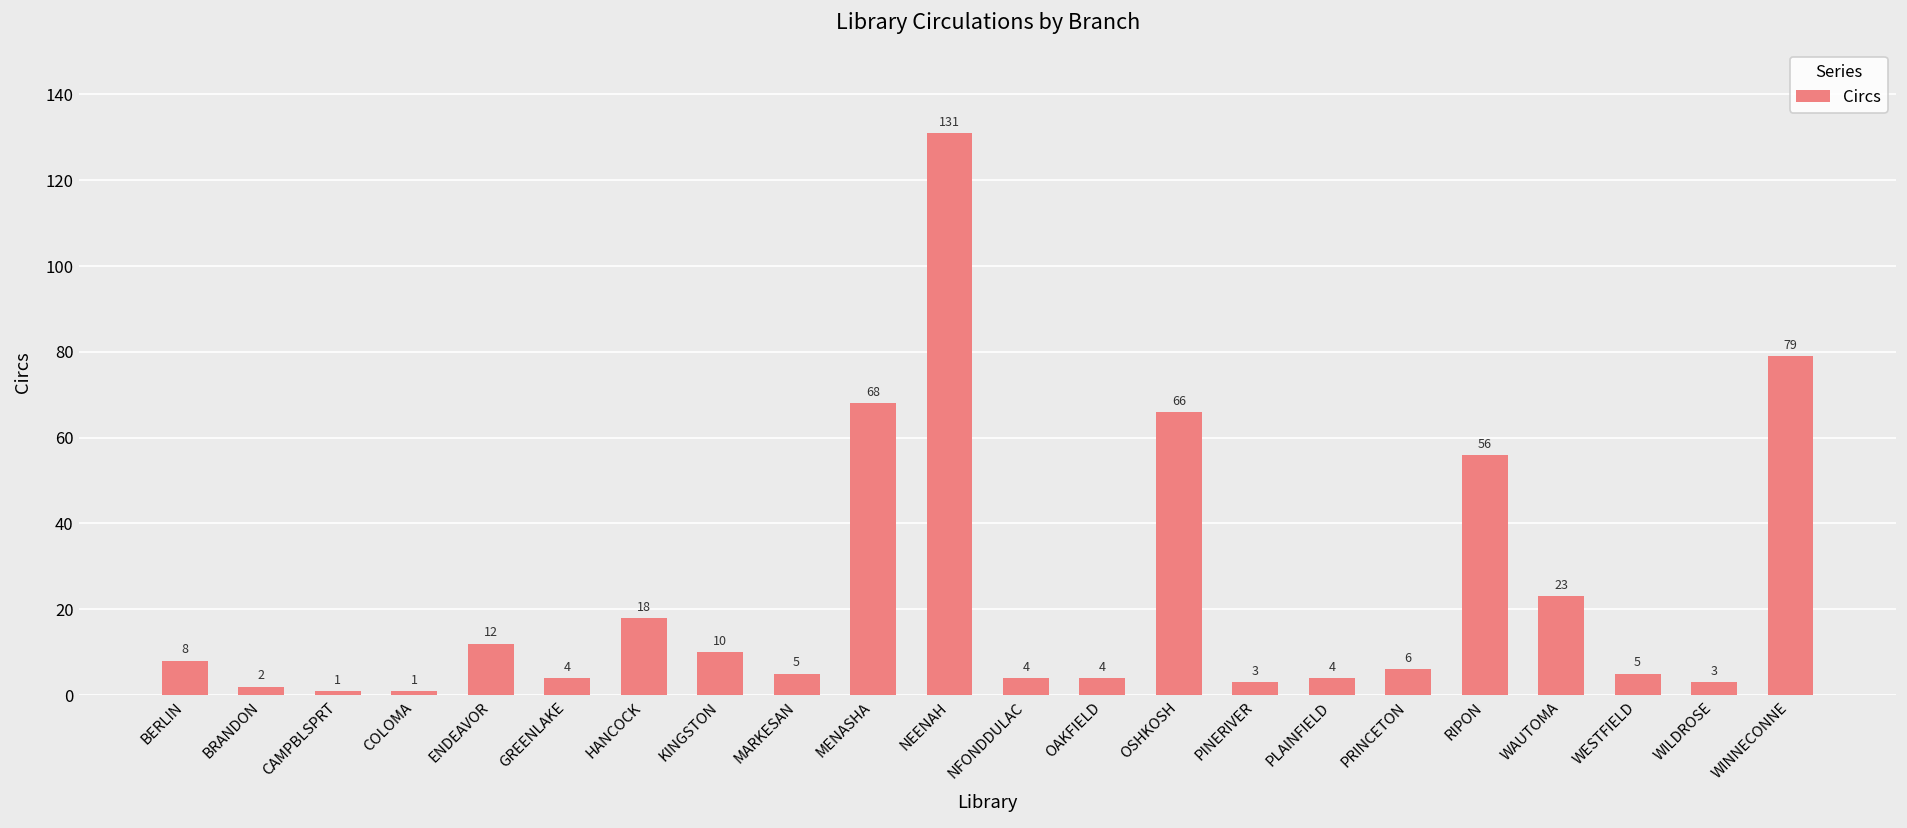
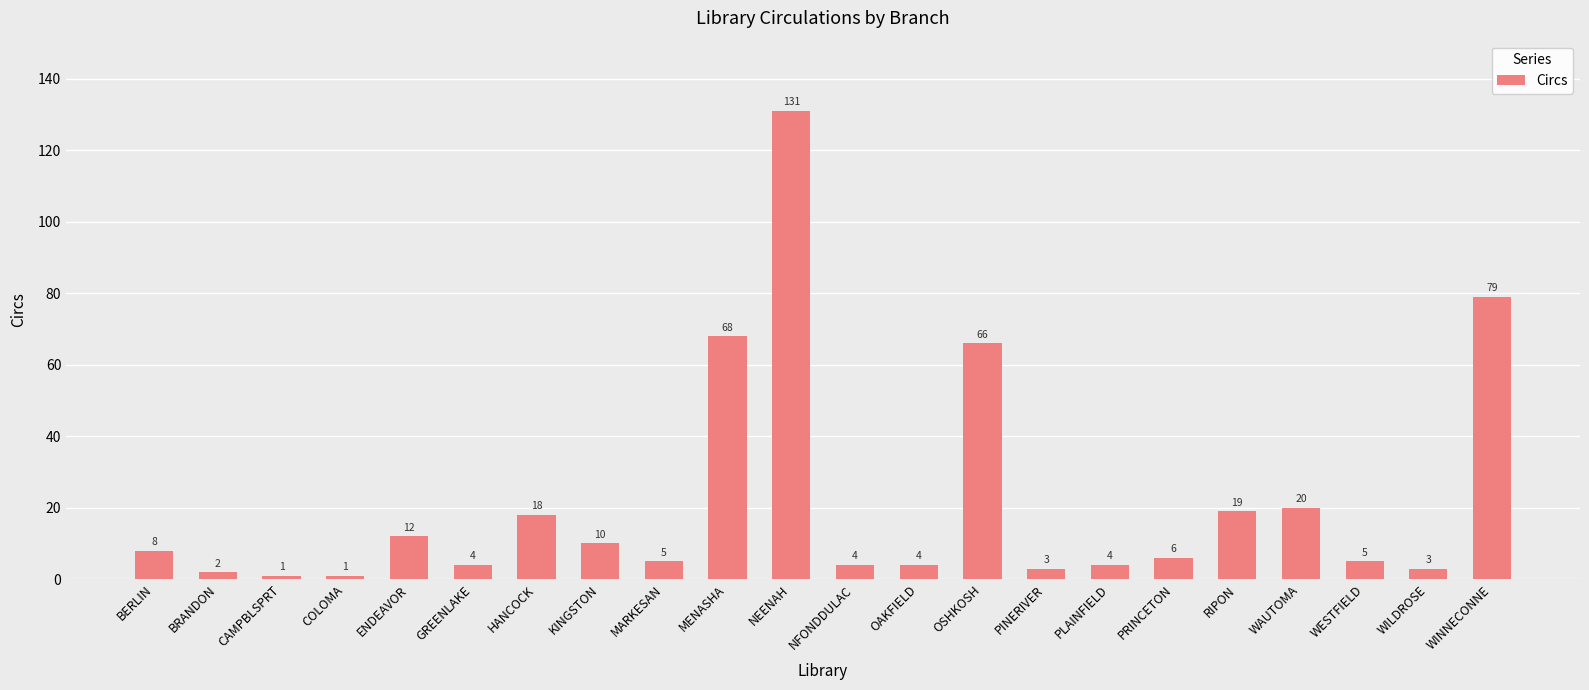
RIPON: 56 -> 19
WAUTOMA: 23 -> 20
